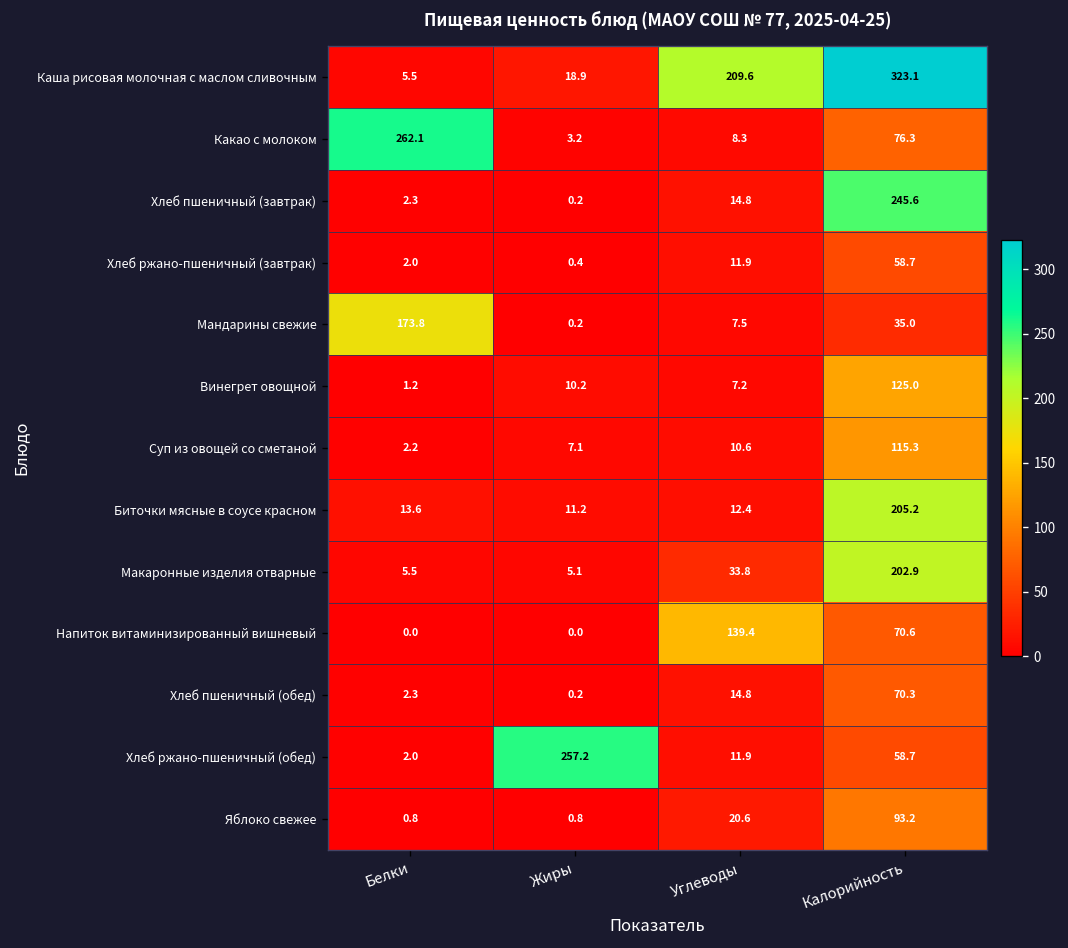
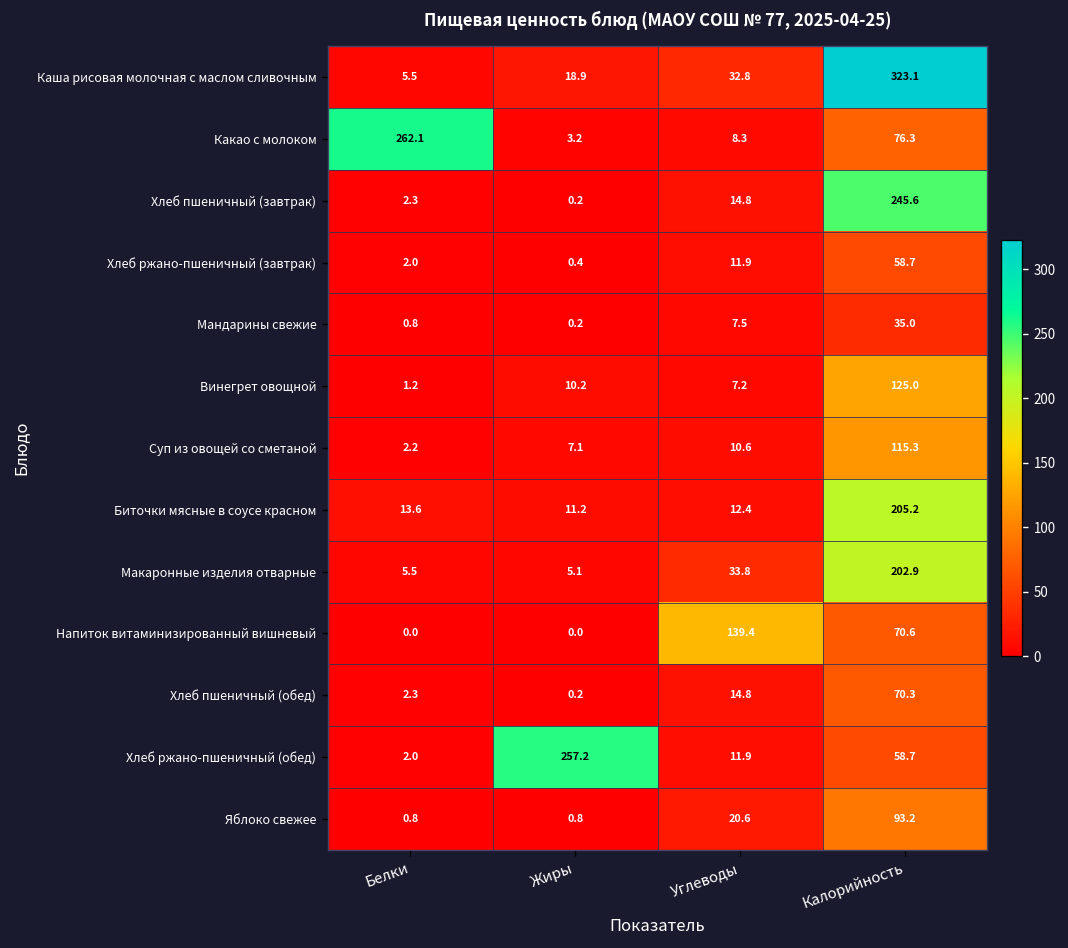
Каша рисовая молочная с маслом сливочным, Углеводы: 209.6 -> 32.8
Мандарины свежие, Белки: 173.8 -> 0.8
